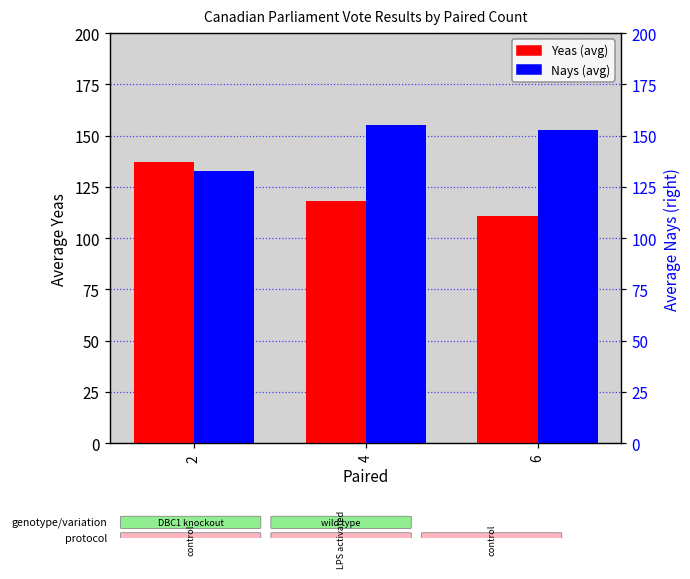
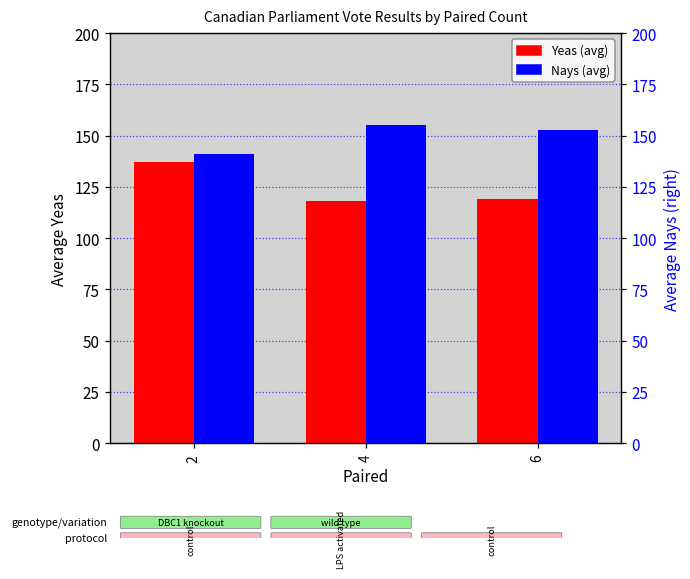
Nays (avg), 2: 133 -> 141
Yeas (avg), 6: 111 -> 119
